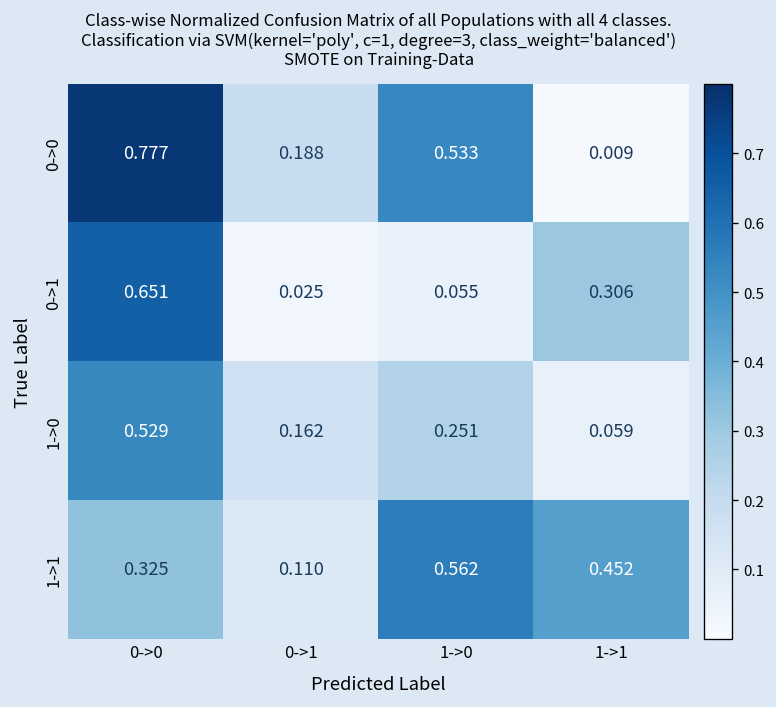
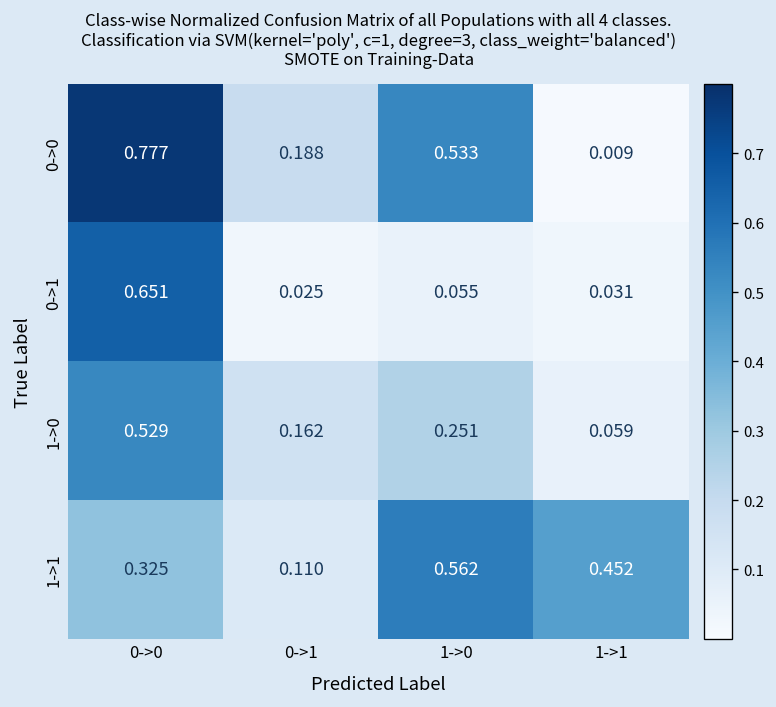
0->1, 1->1: 0.306 -> 0.031
